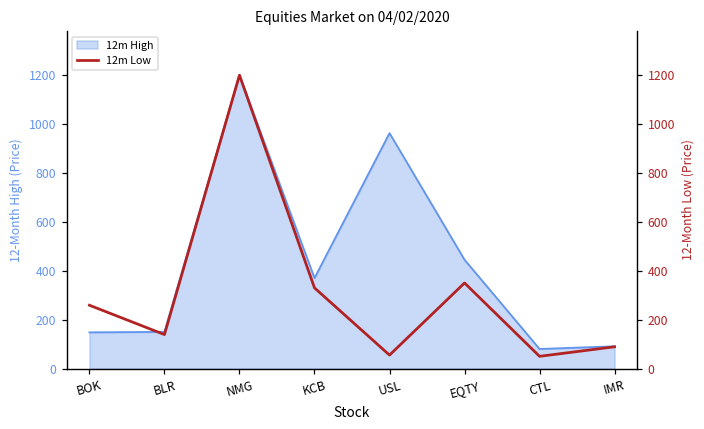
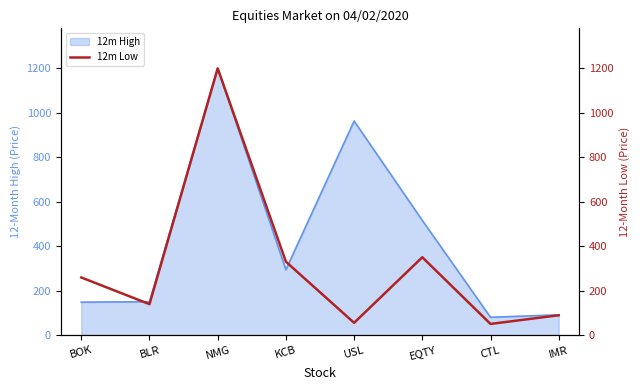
12m High, KCB: 370 -> 290
12m High, EQTY: 450 -> 520
